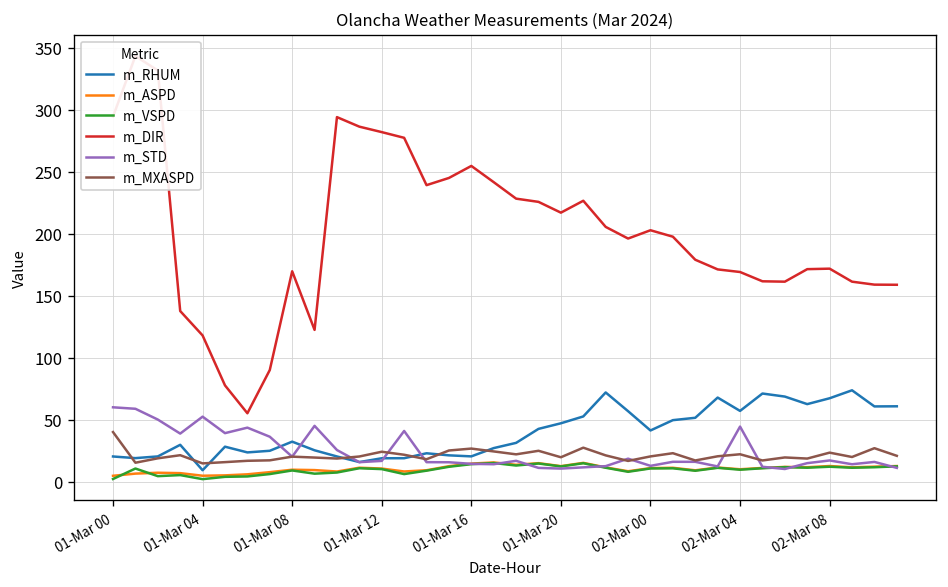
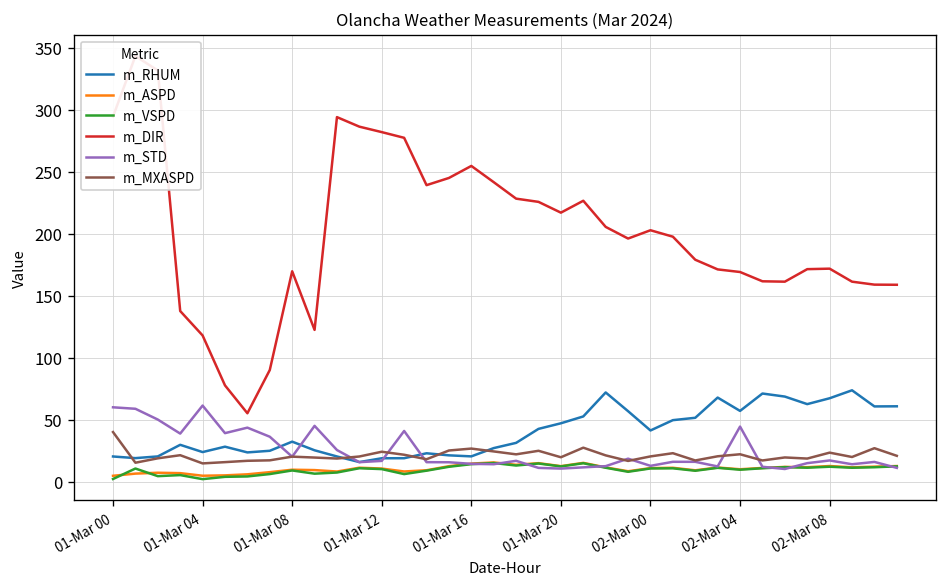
m_RHUM, 01-Mar 04: 9 -> 24
m_STD, 01-Mar 04: 52 -> 61
